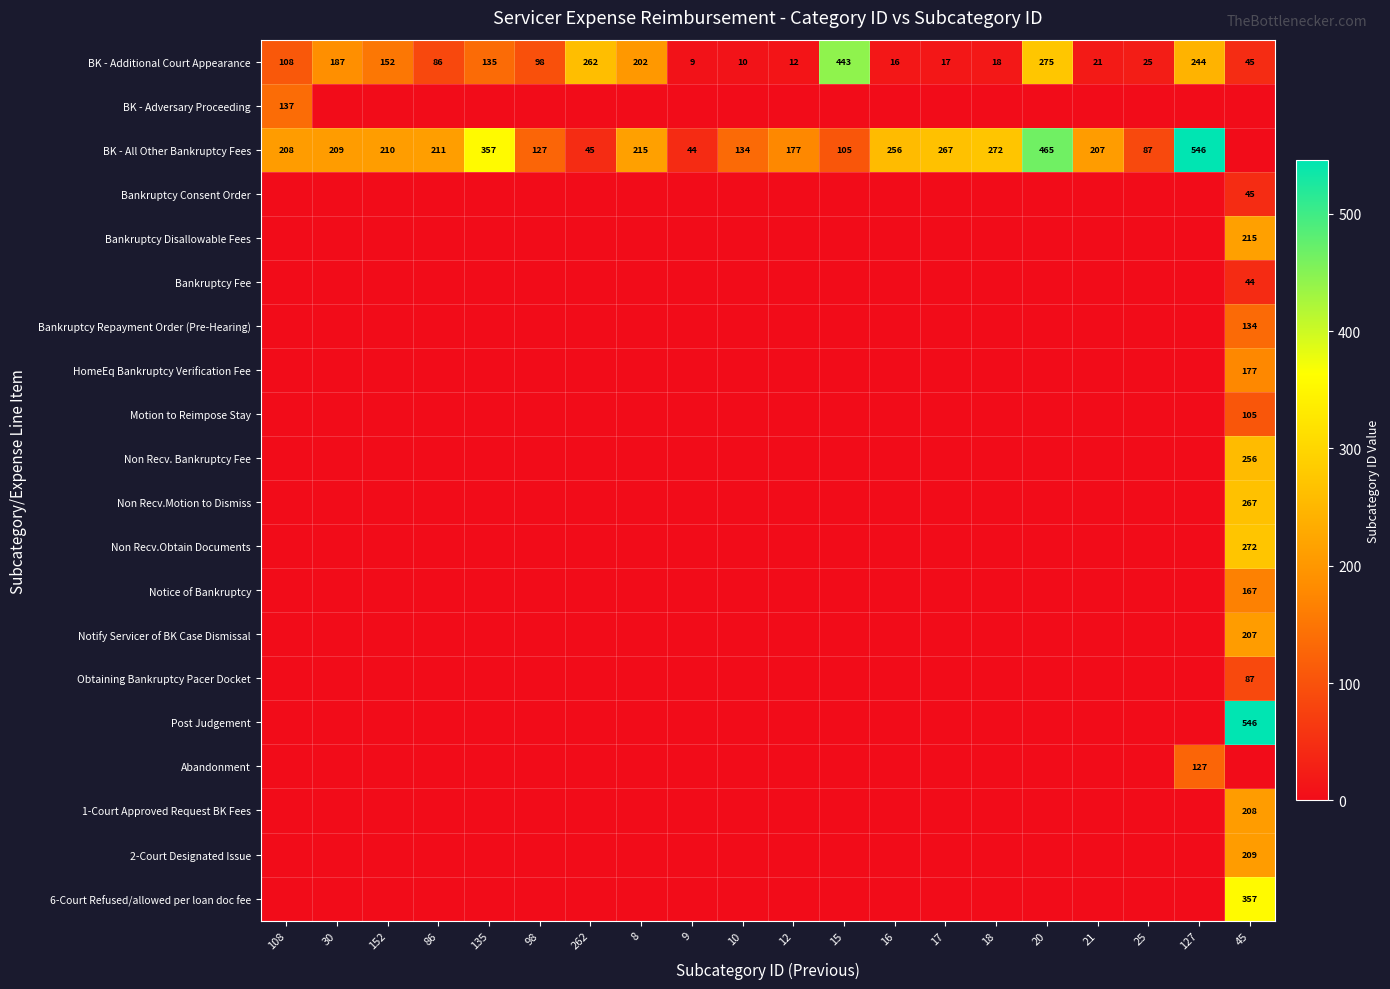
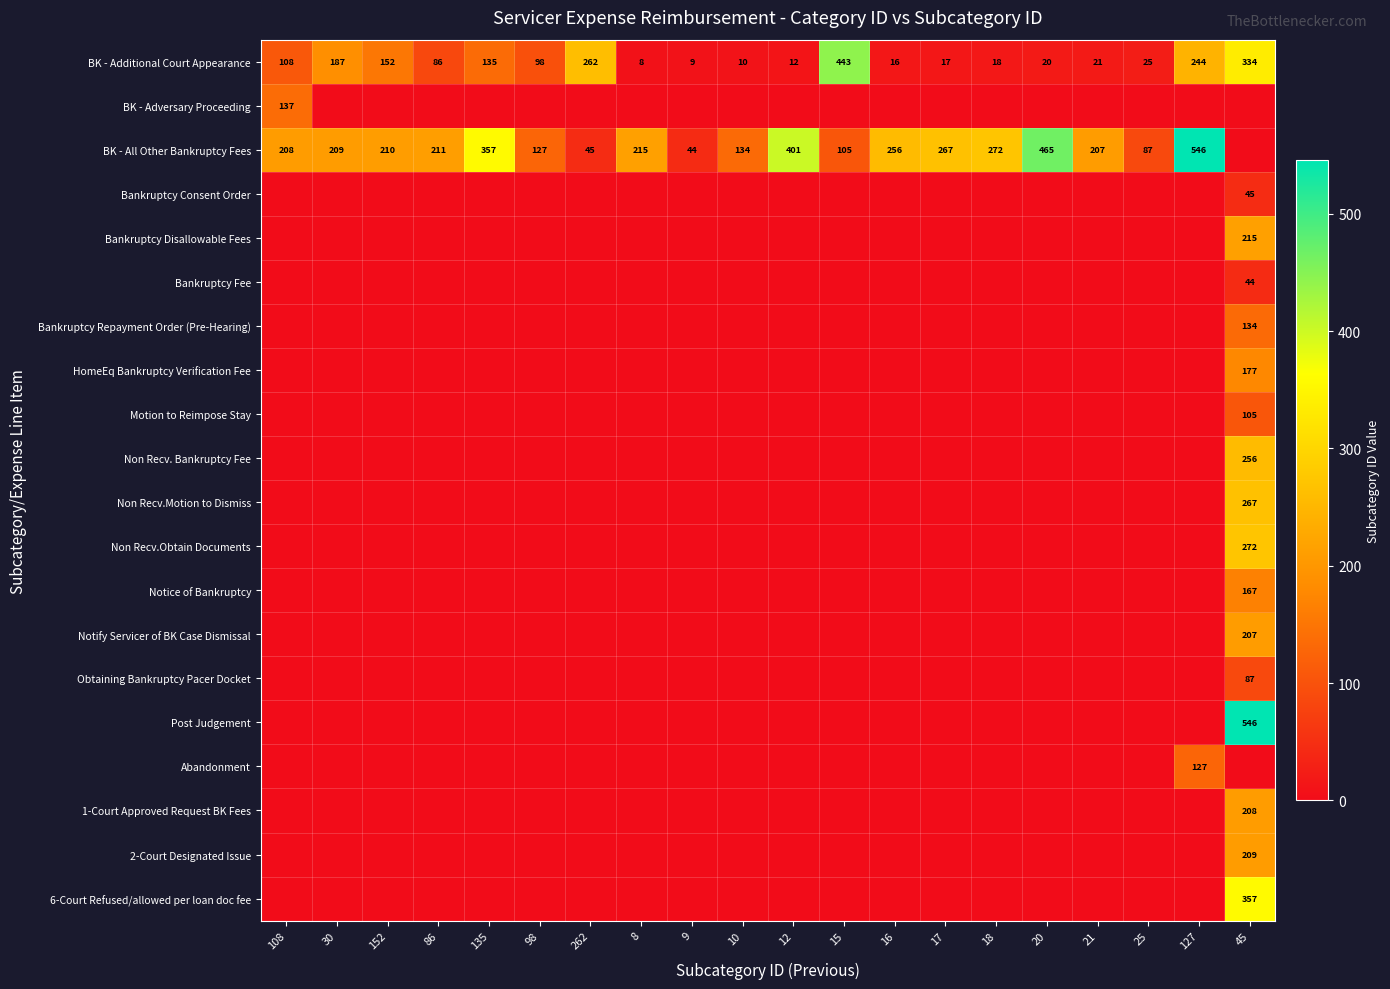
BK - Additional Court Appearance, 8: 202 -> 8
BK - Additional Court Appearance, 20: 275 -> 20
BK - Additional Court Appearance, 45: 45 -> 334
BK - All Other Bankruptcy Fees, 12: 177 -> 401
